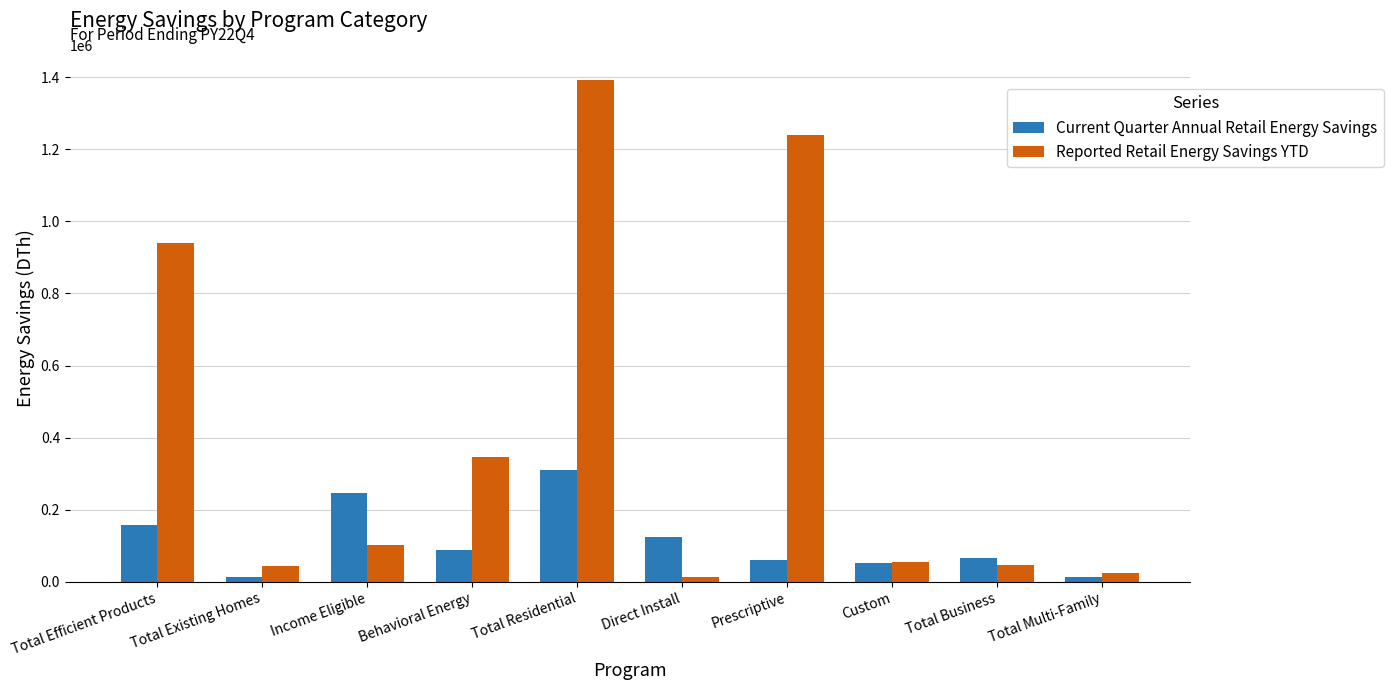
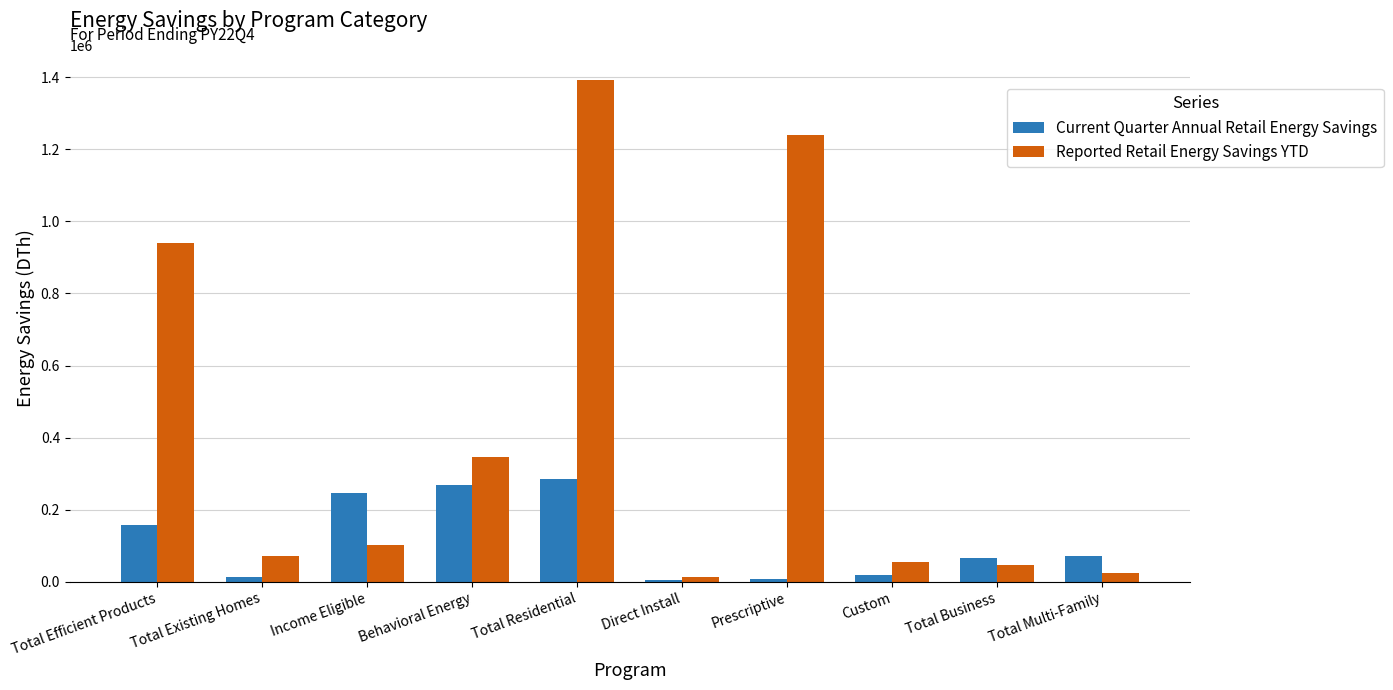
Reported Retail Energy Savings YTD, Total Existing Homes: 40000 -> 70000
Current Quarter Annual Retail Energy Savings, Behavioral Energy: 90000 -> 270000
Current Quarter Annual Retail Energy Savings, Total Residential: 310000 -> 280000
Current Quarter Annual Retail Energy Savings, Direct Install: 130000 -> 10000
Current Quarter Annual Retail Energy Savings, Prescriptive: 60000 -> 10000
Current Quarter Annual Retail Energy Savings, Custom: 50000 -> 20000
Current Quarter Annual Retail Energy Savings, Total Multi-Family: 10000 -> 70000
